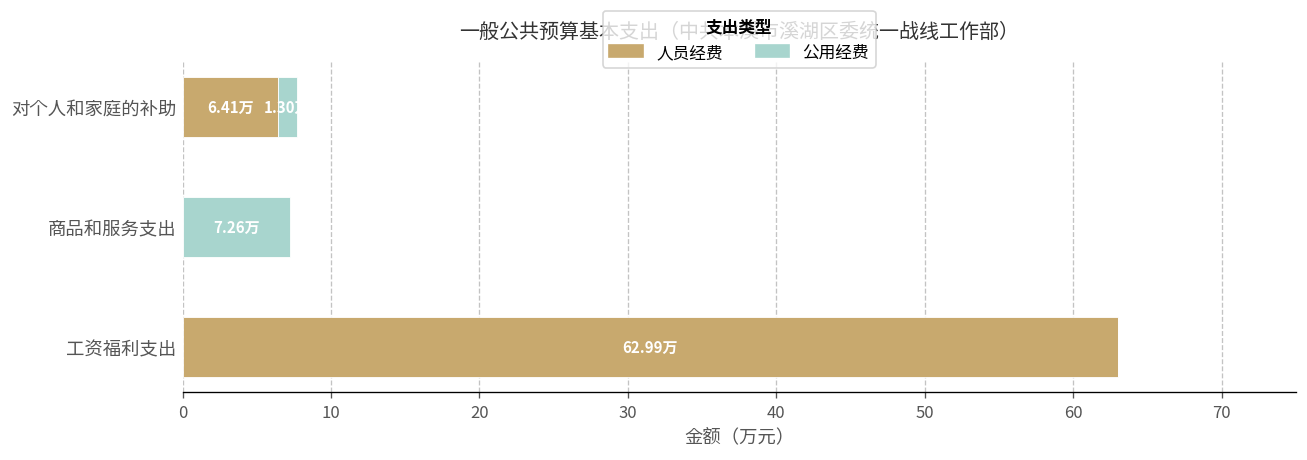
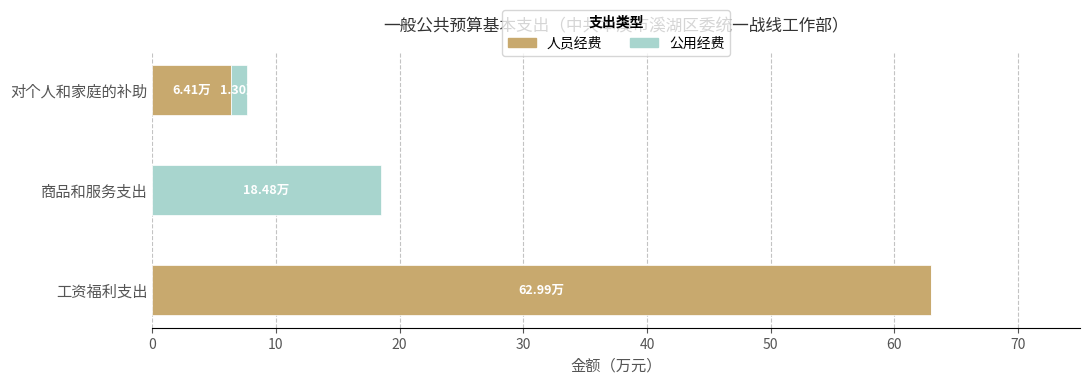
公用经费, 商品和服务支出: 7.26万 -> 18.48万
